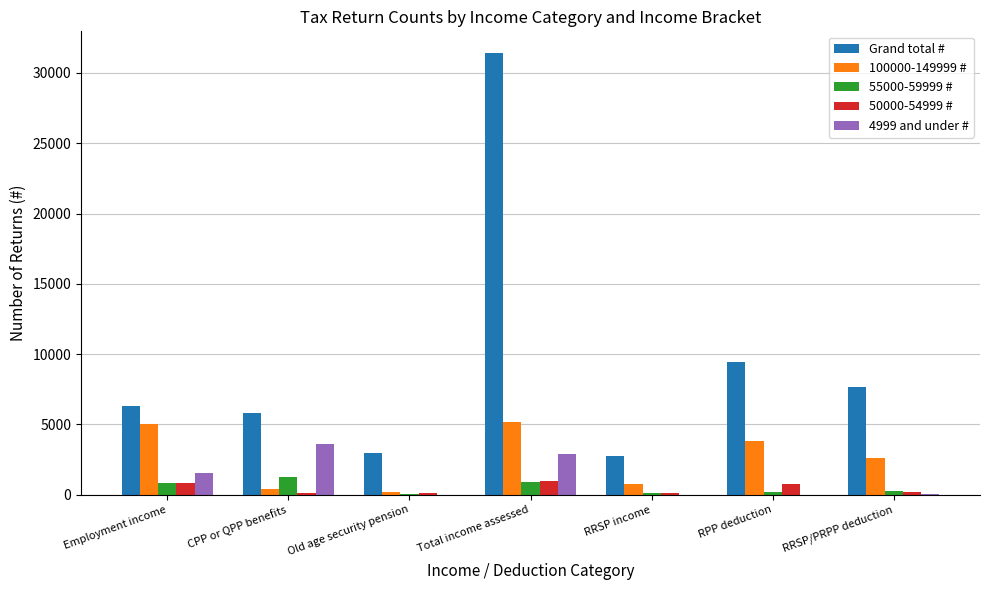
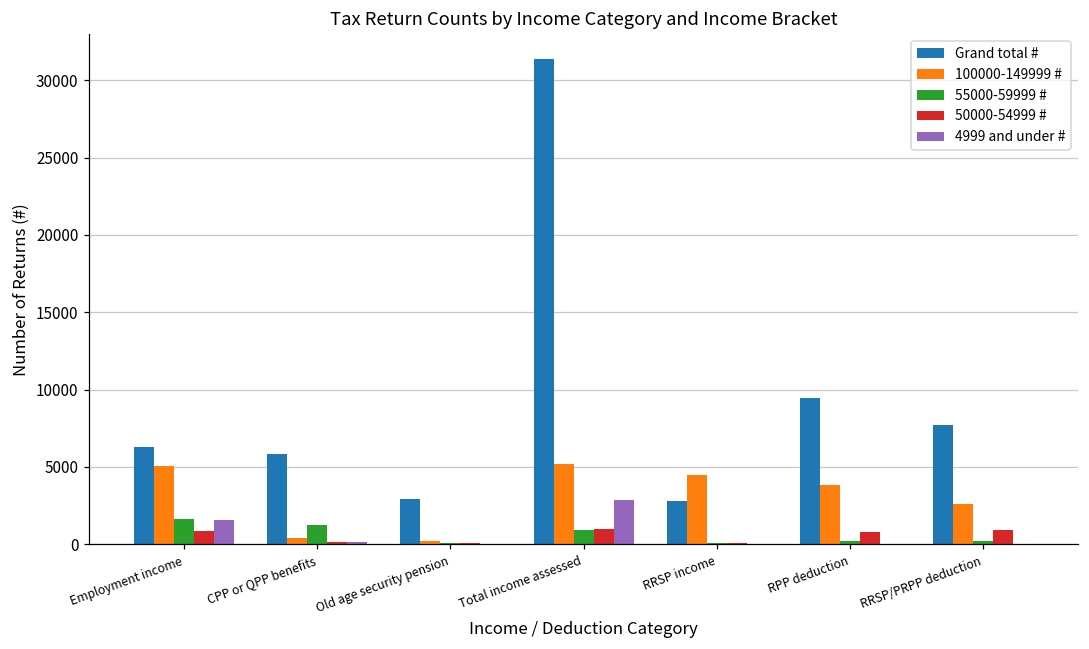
55000-59999 #, Employment income: 800 -> 1600
4999 and under #, CPP or QPP benefits: 3600 -> 200
100000-149999 #, RRSP income: 800 -> 4500
50000-54999 #, RRSP/PRPP deduction: 200 -> 900
